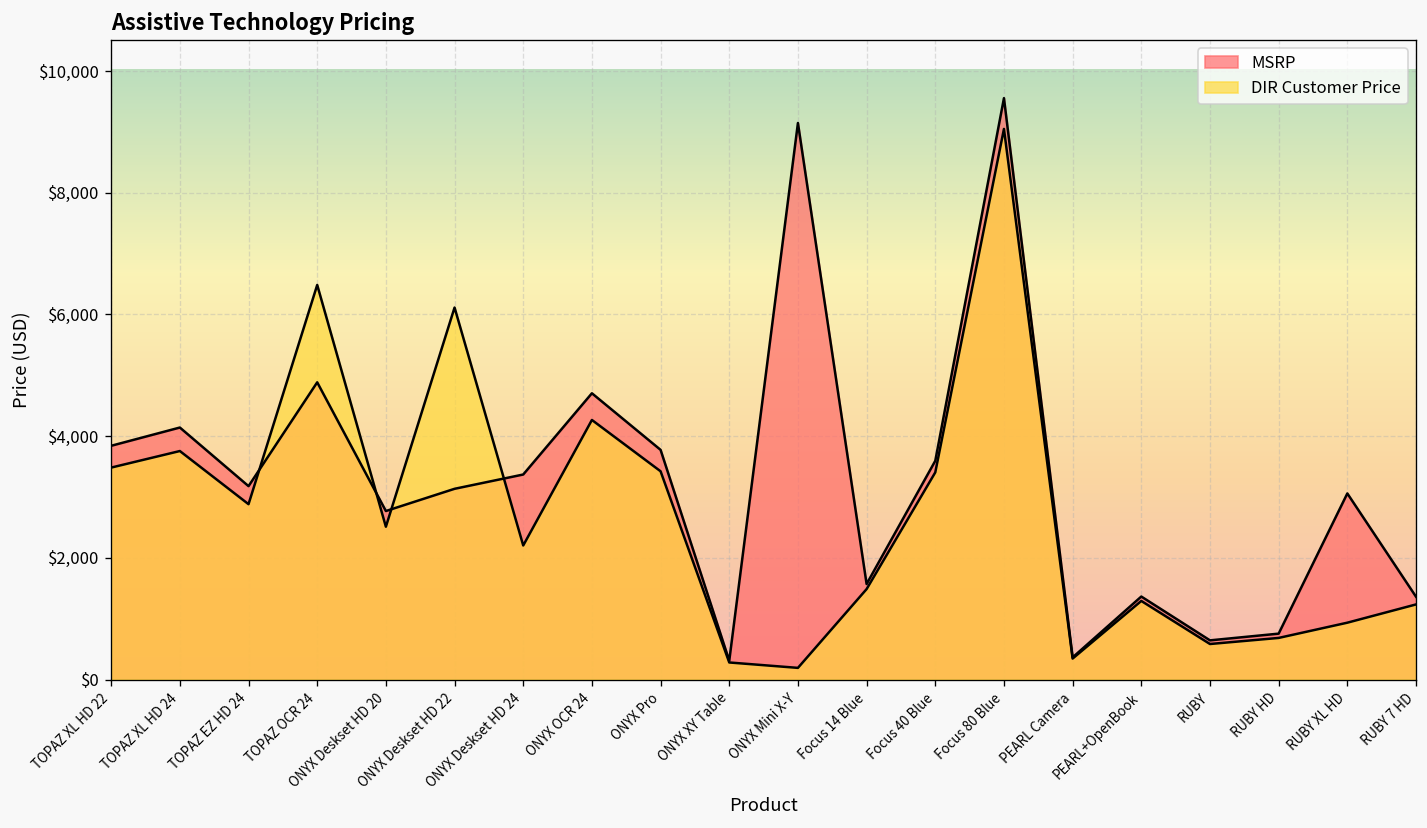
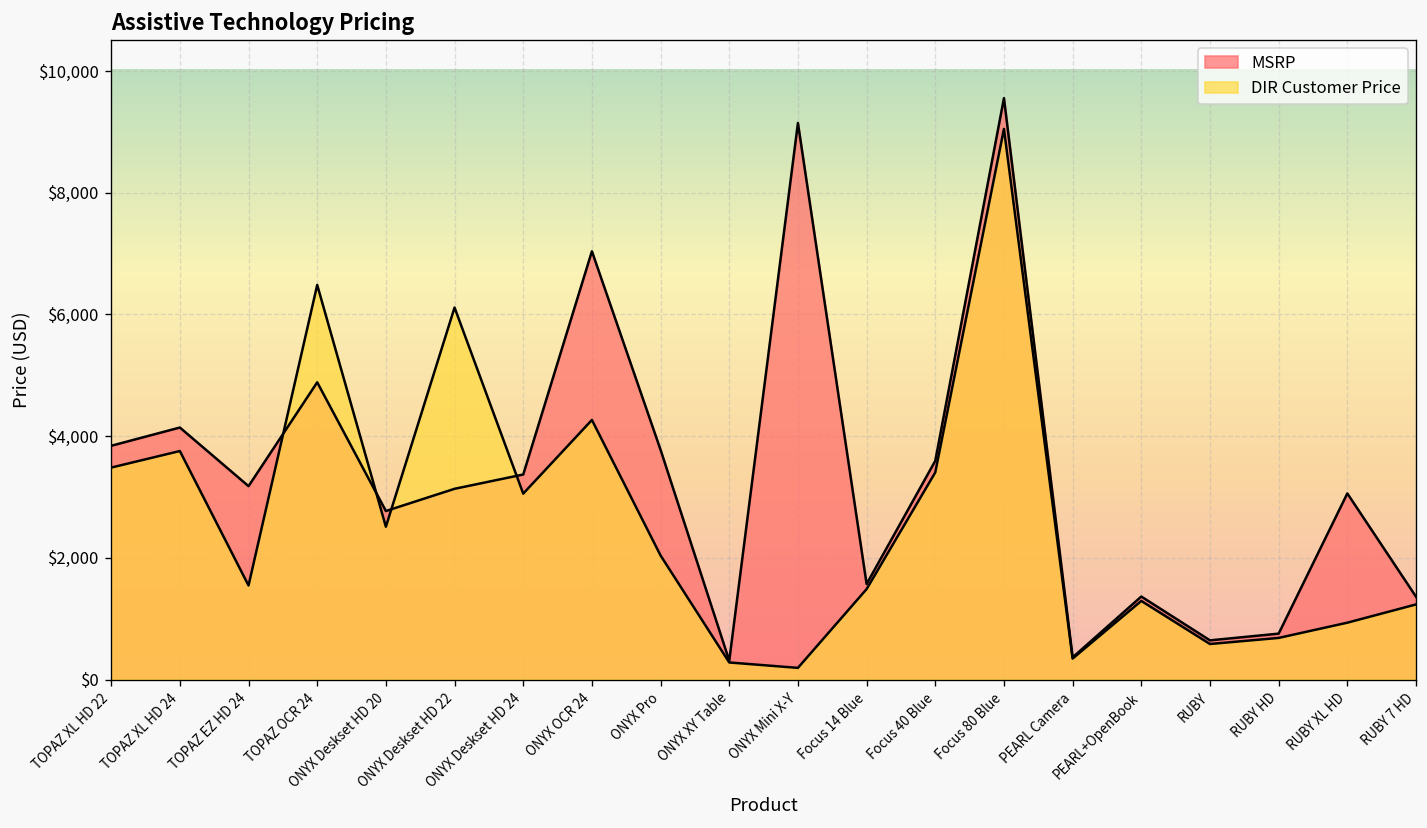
DIR Customer Price, TOPAZ EZ HD 24: $2,900 -> $1,500
DIR Customer Price, ONYX Deskset HD 24: $2,200 -> $3,100
MSRP, ONYX OCR 24: $4,700 -> $7,000
DIR Customer Price, ONYX Pro: $3,400 -> $2,000
